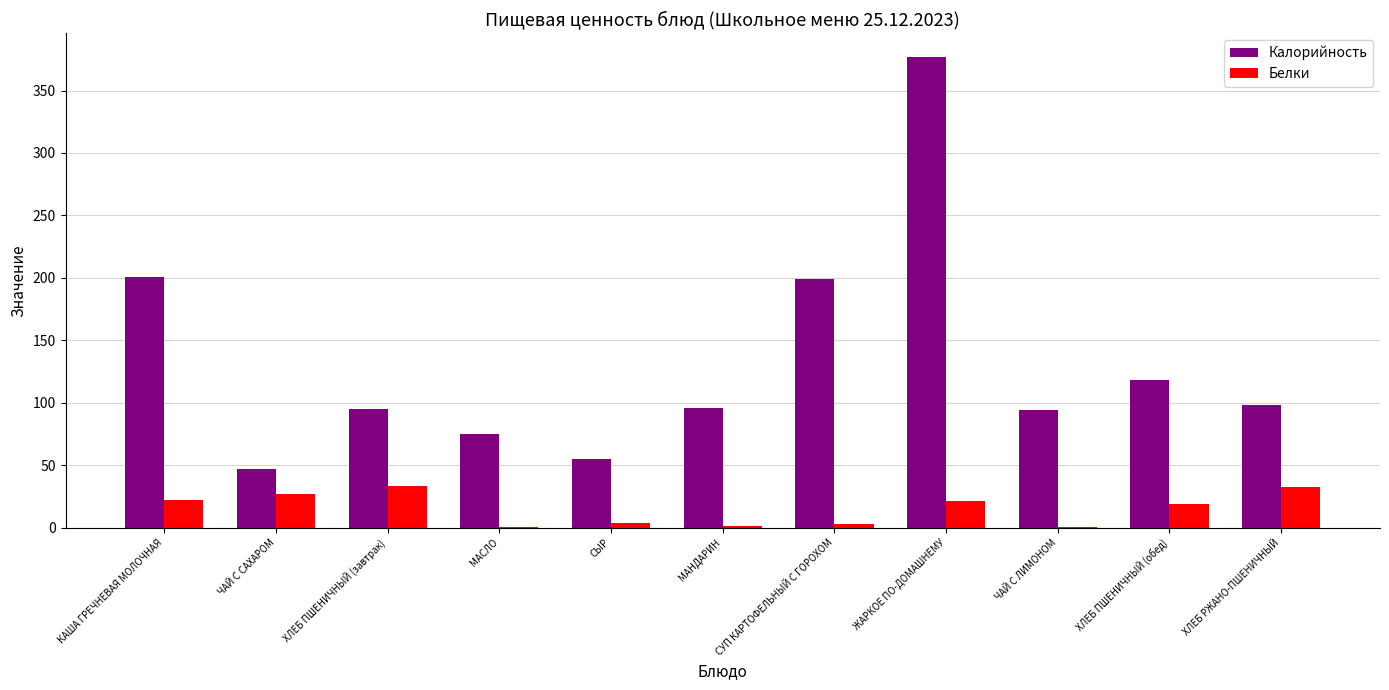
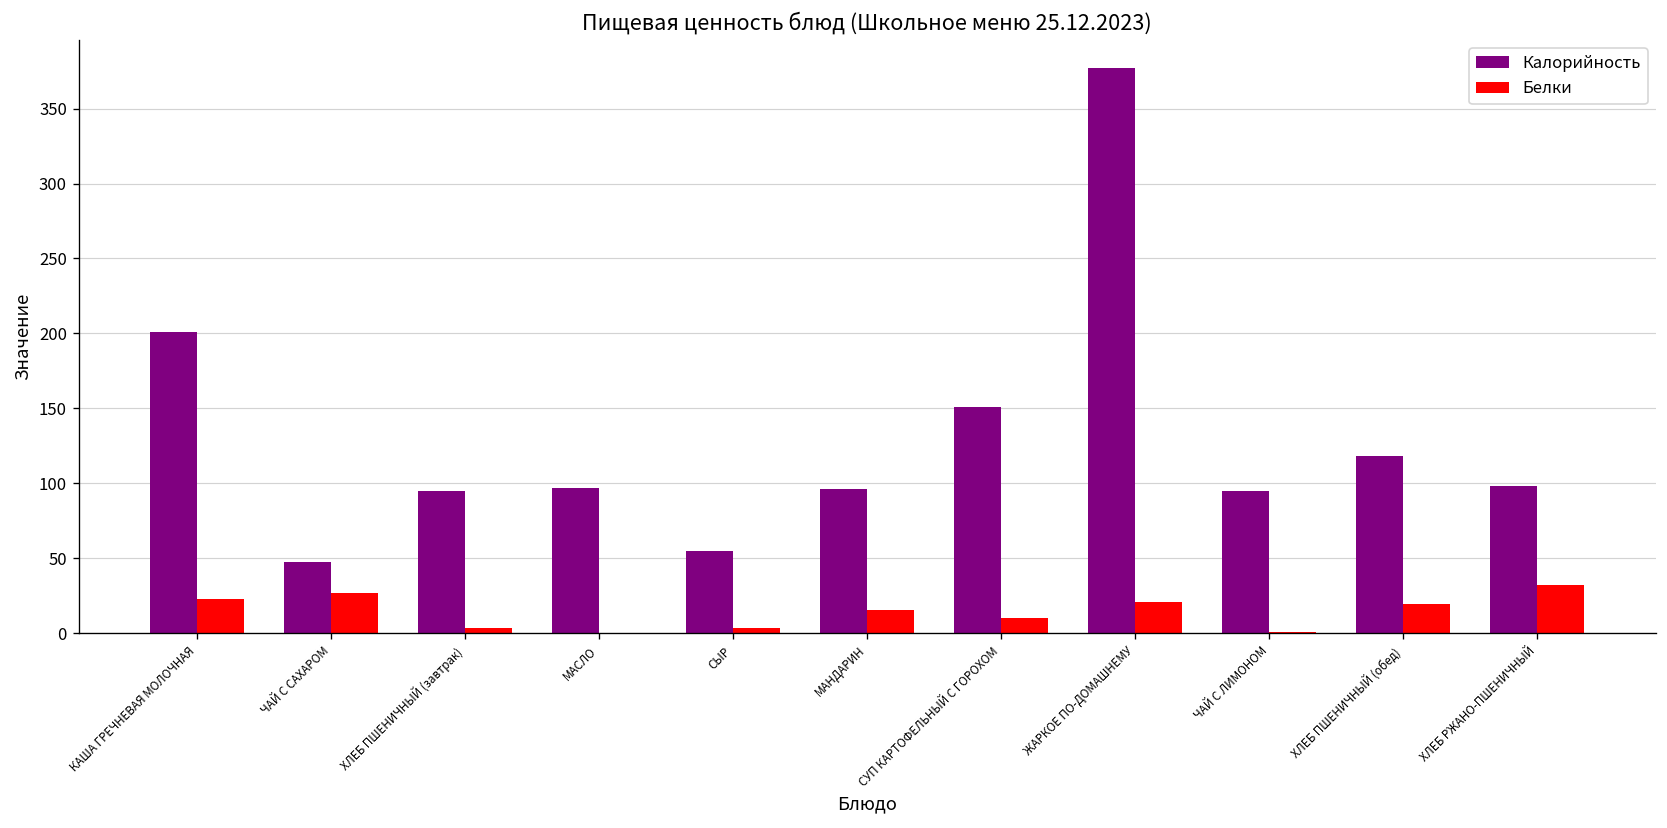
Белки, ХЛЕБ ПШЕНИЧНЫЙ (завтрак): 34 -> 3
Калорийность, МАСЛО: 75 -> 97
Белки, МАНДАРИН: 2 -> 16
Калорийность, СУП КАРТОФЕЛЬНЫЙ С ГОРОХОМ: 199 -> 151
Белки, СУП КАРТОФЕЛЬНЫЙ С ГОРОХОМ: 3 -> 10
